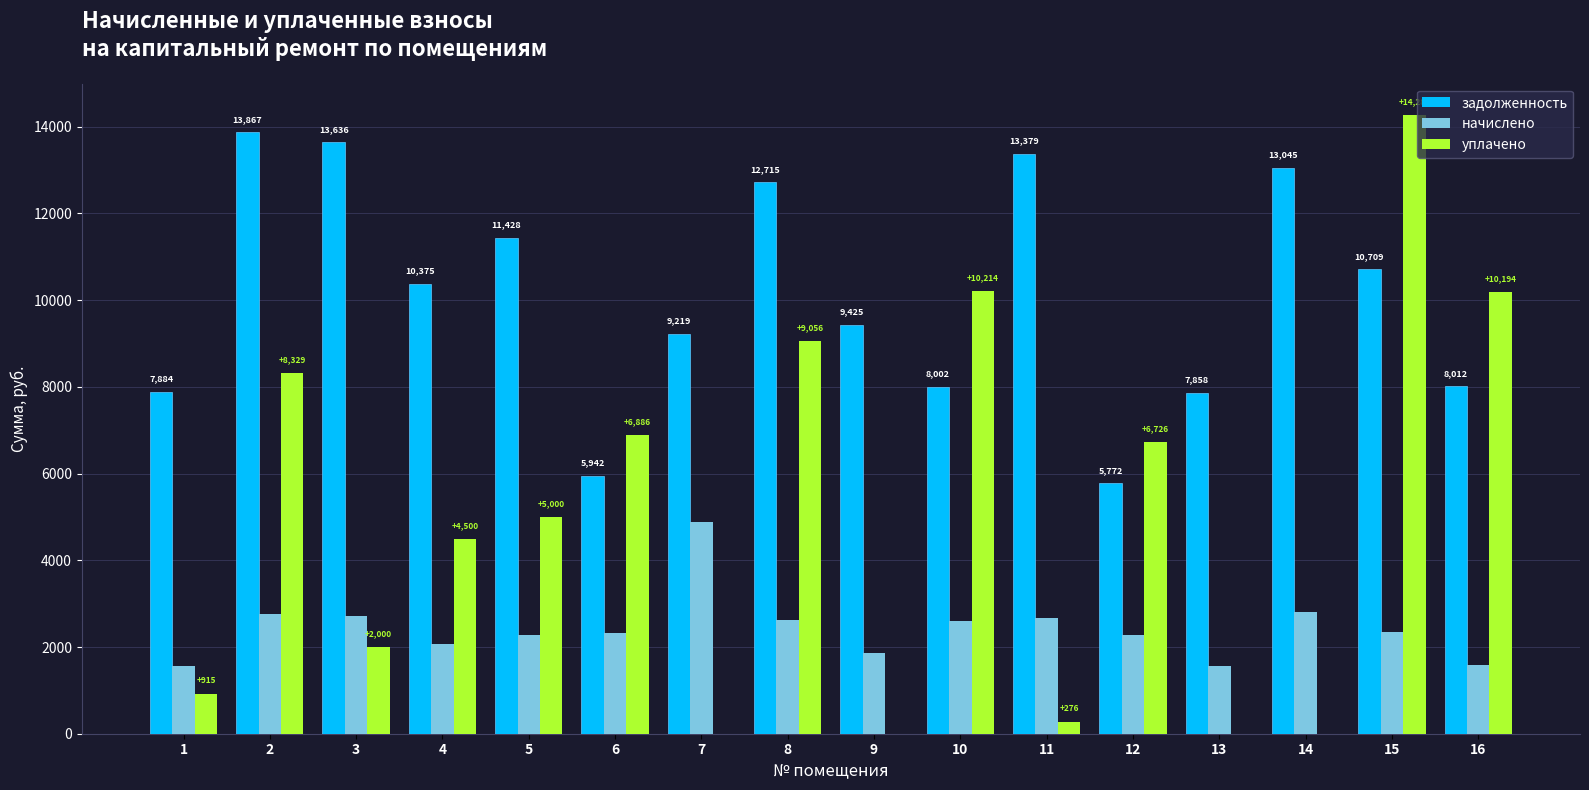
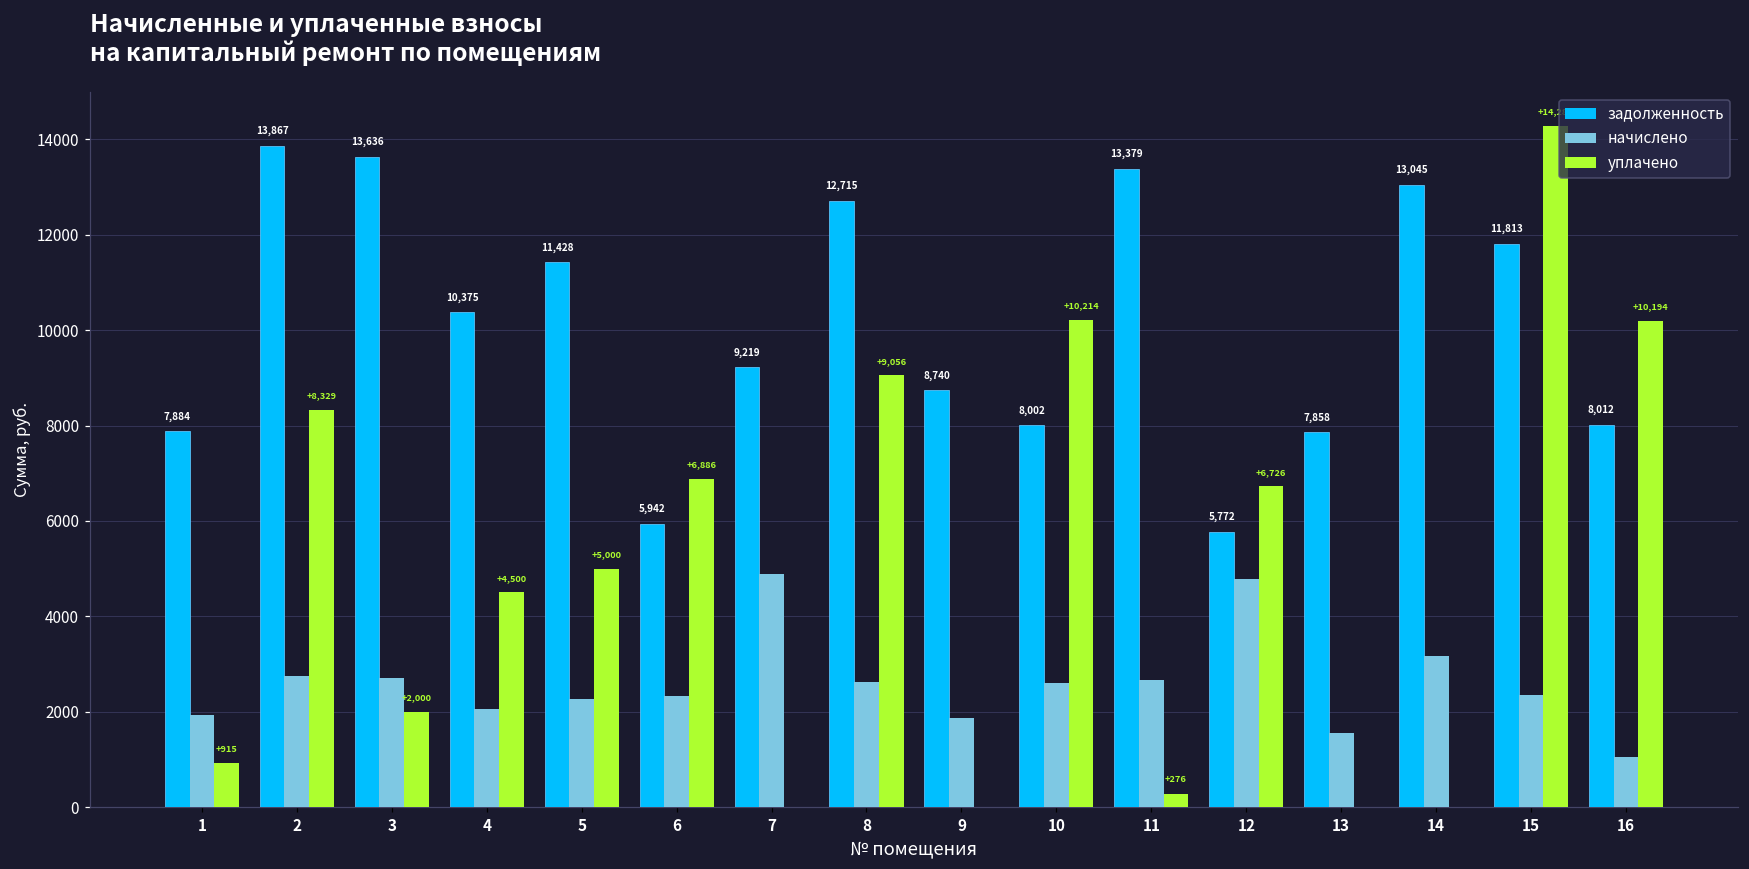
начислено, 1: 1600 -> 1900
задолженность, 9: 9,425 -> 8,740
начислено, 12: 2300 -> 4800
начислено, 14: 2800 -> 3200
задолженность, 15: 10,709 -> 11,813
начислено, 16: 1600 -> 1000
